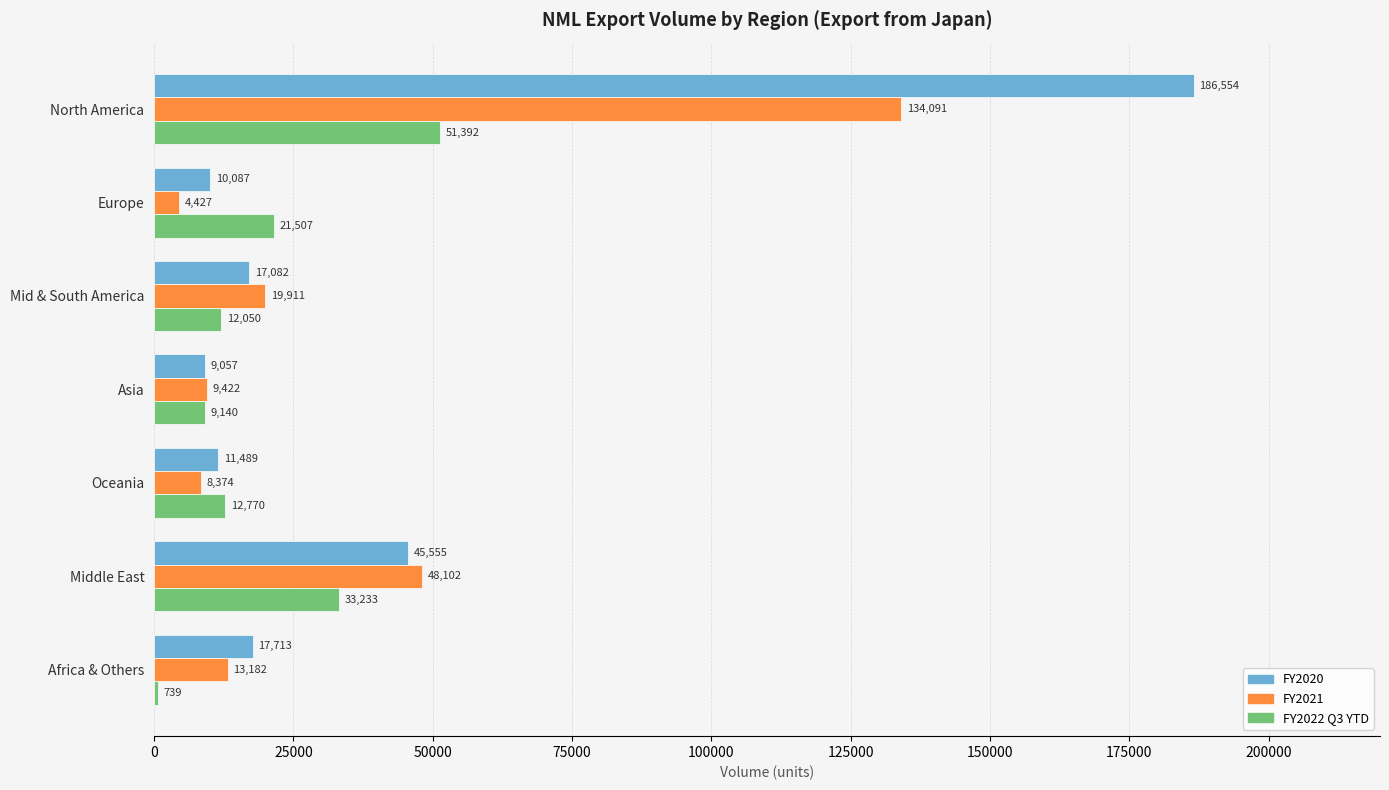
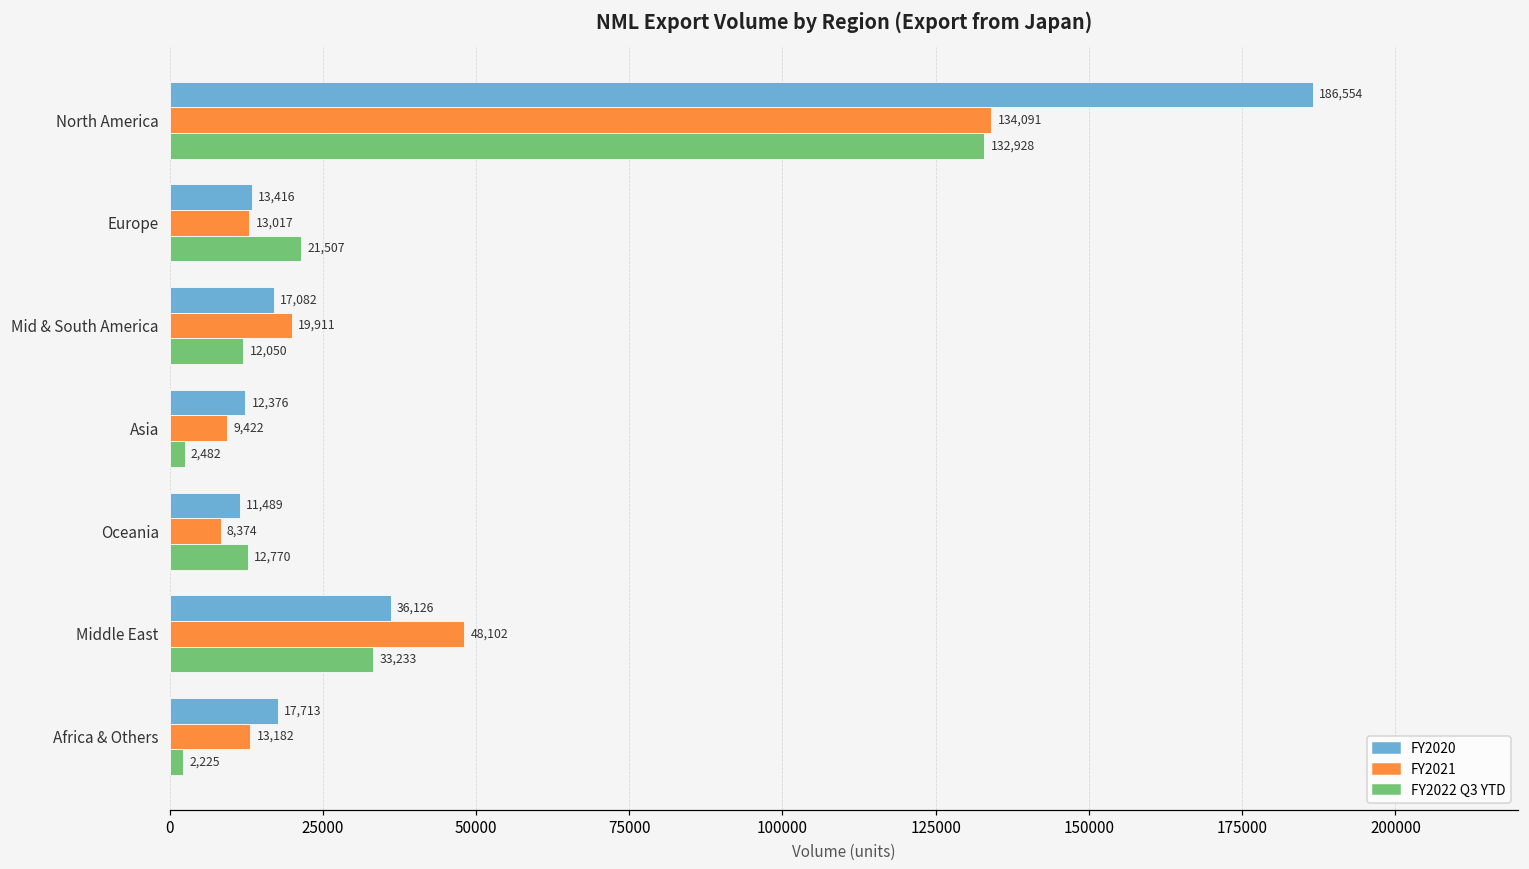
FY2022 Q3 YTD, North America: 51,392 -> 132,928
FY2020, Europe: 10,087 -> 13,416
FY2021, Europe: 4,427 -> 13,017
FY2020, Asia: 9,057 -> 12,376
FY2022 Q3 YTD, Asia: 9,140 -> 2,482
FY2020, Middle East: 45,555 -> 36,126
FY2022 Q3 YTD, Africa & Others: 739 -> 2,225
